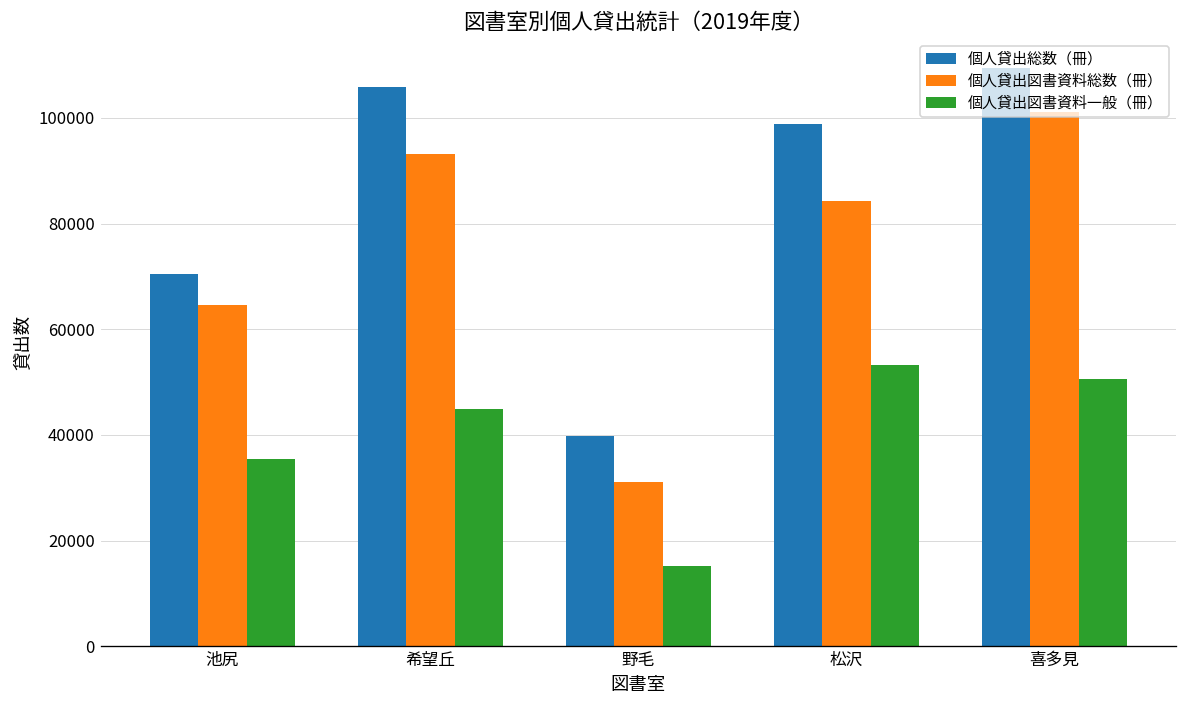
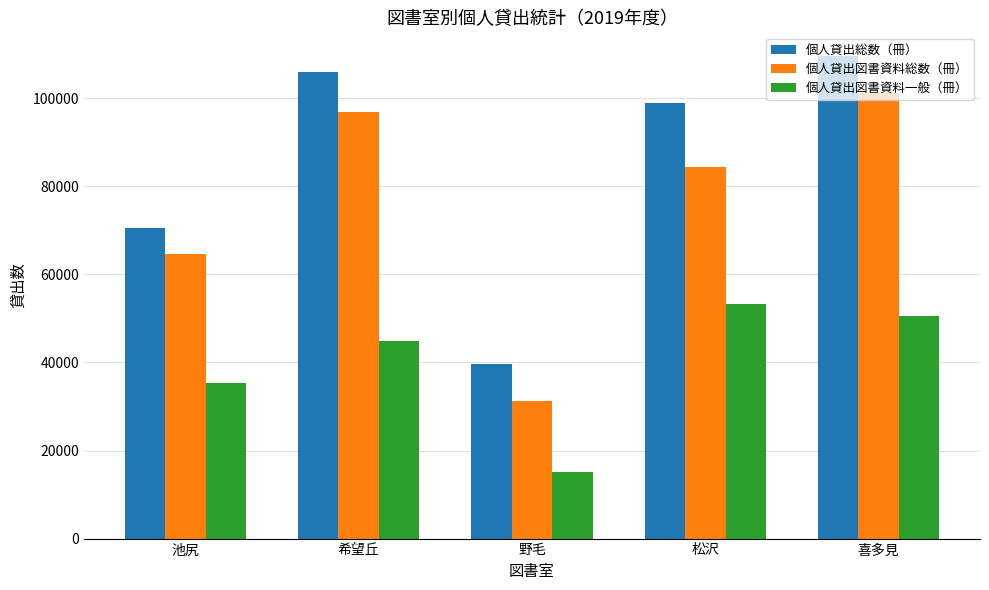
個人貸出図書資料総数（冊）, 希望丘: 93000 -> 97000
